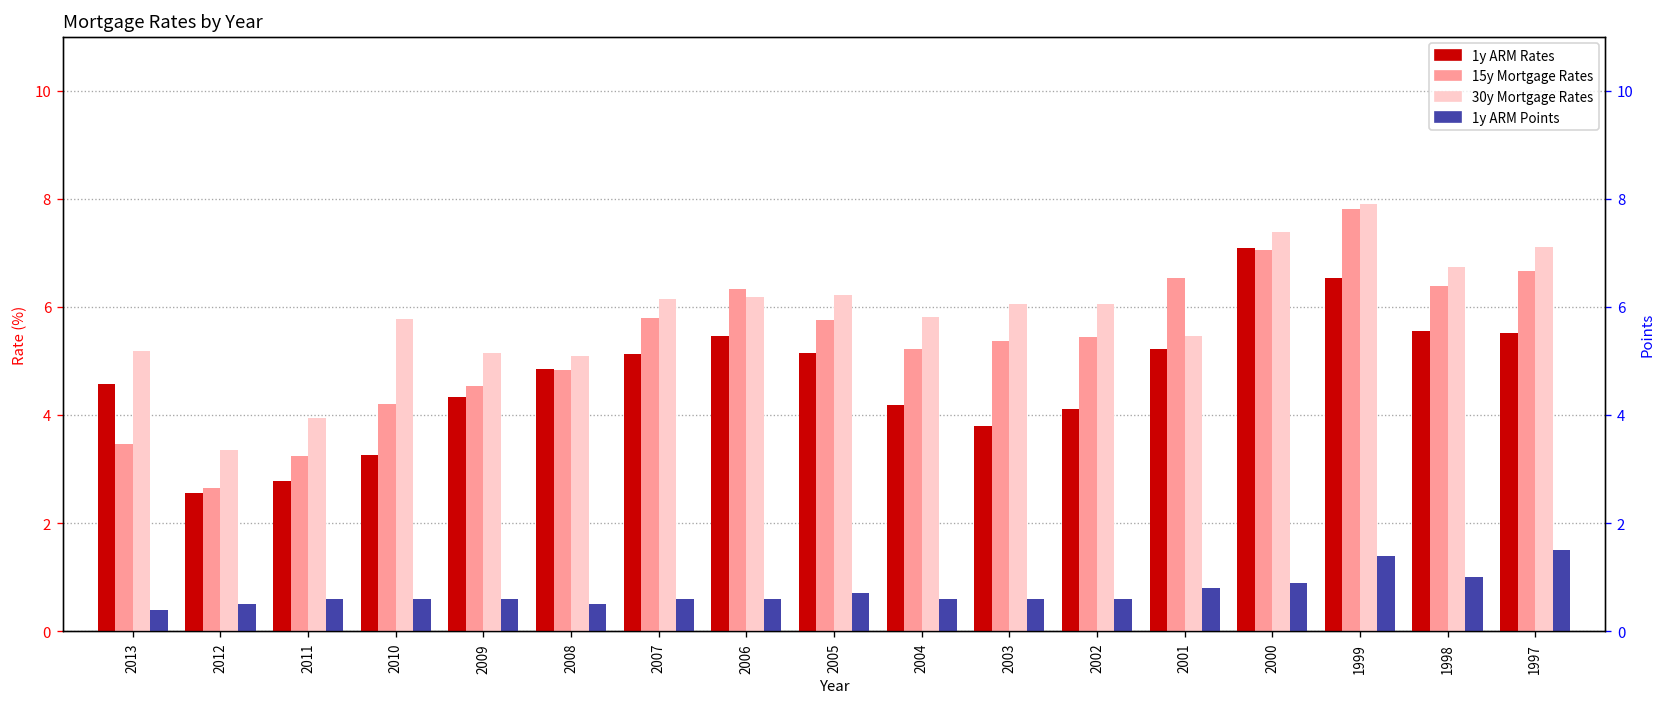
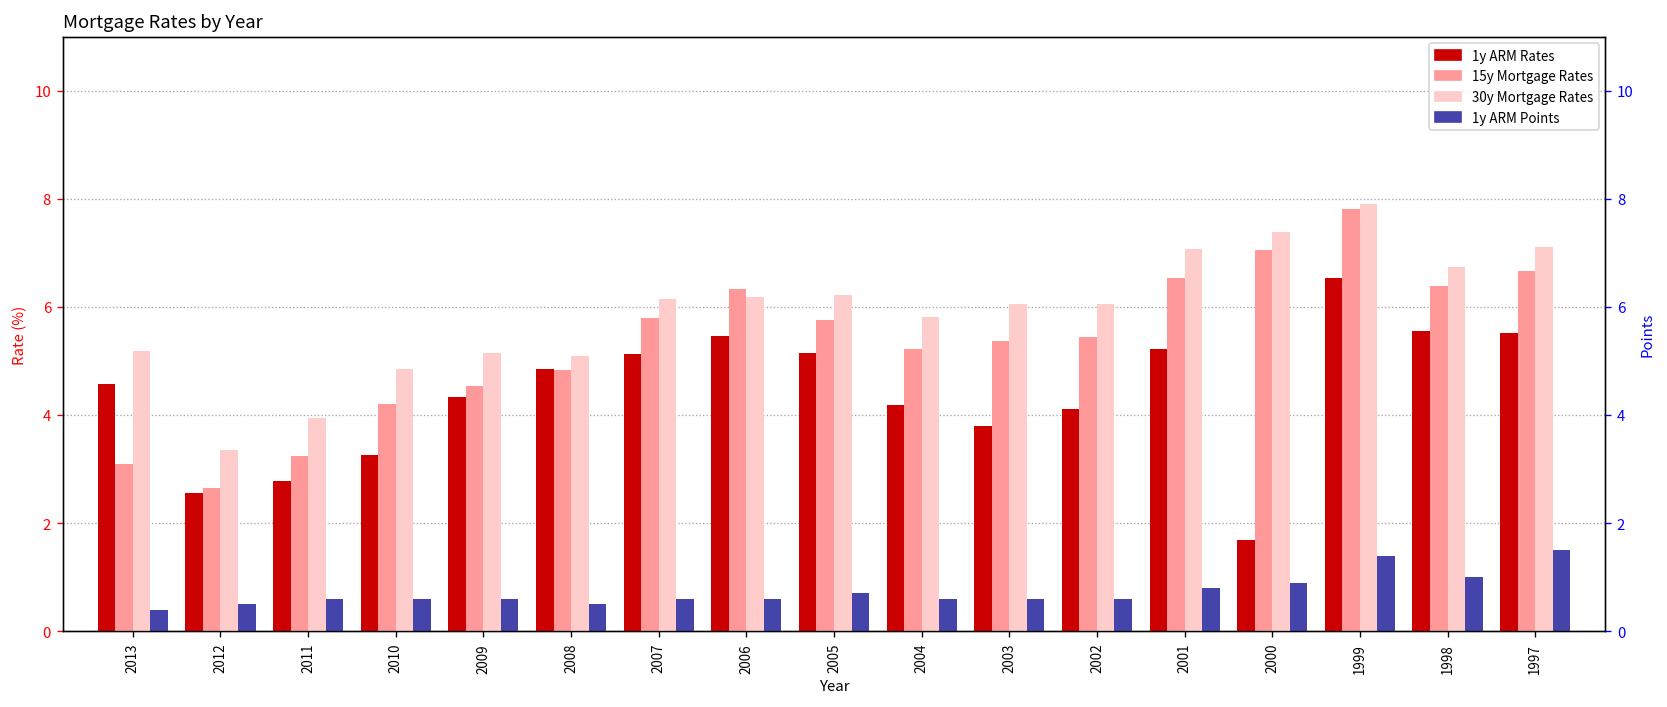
15y Mortgage Rates, 2013: 3.5 -> 3.1
30y Mortgage Rates, 2010: 5.8 -> 4.9
30y Mortgage Rates, 2001: 5.5 -> 7.1
1y ARM Rates, 2000: 7.1 -> 1.7
